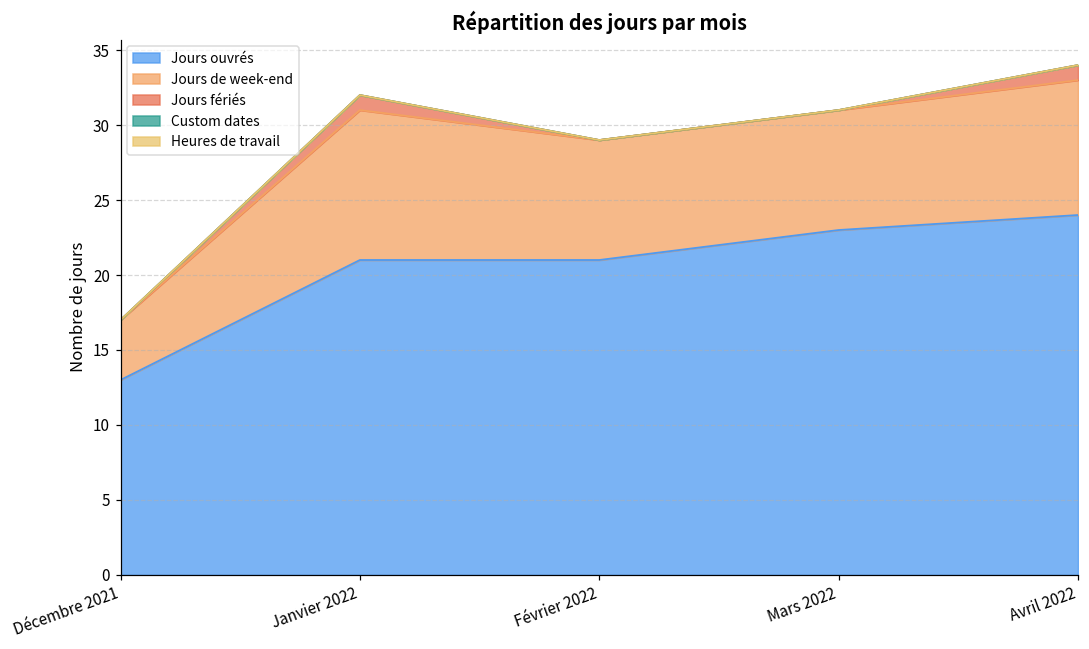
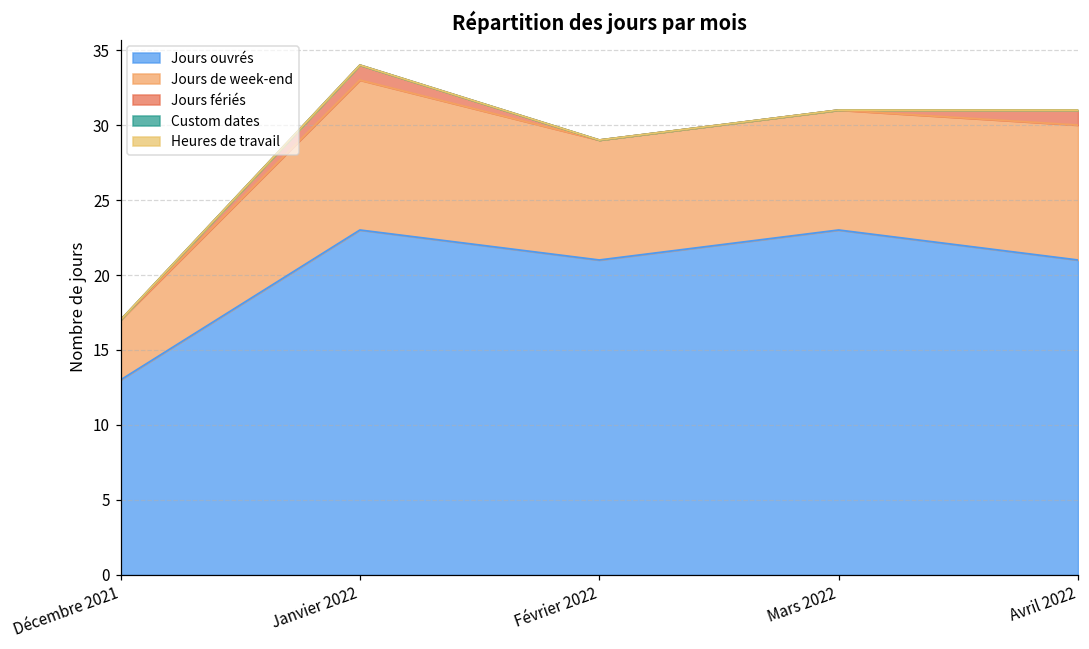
Jours ouvrés, Janvier 2022: 21 -> 23
Jours ouvrés, Avril 2022: 24 -> 21
